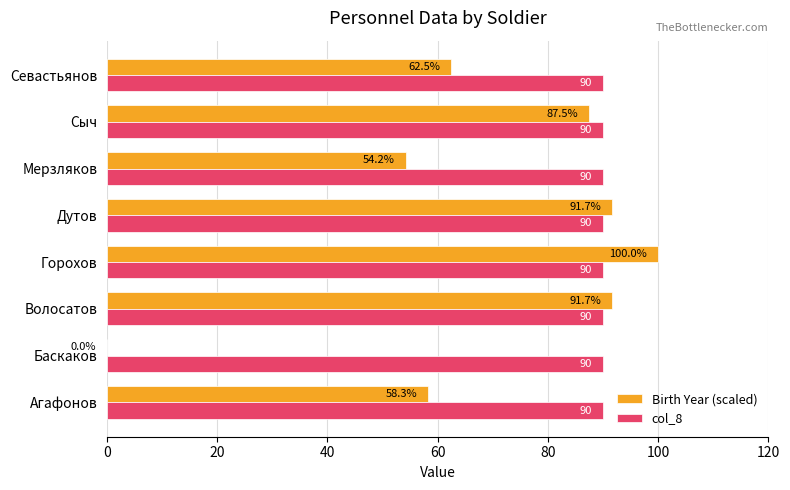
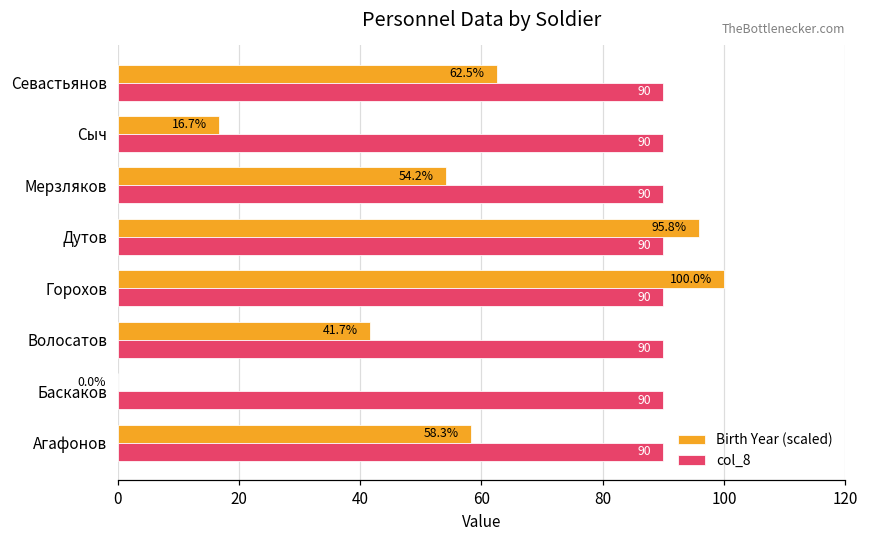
Birth Year (scaled), Сыч: 87.5% -> 16.7%
Birth Year (scaled), Дутов: 91.7% -> 95.8%
Birth Year (scaled), Волосатов: 91.7% -> 41.7%
